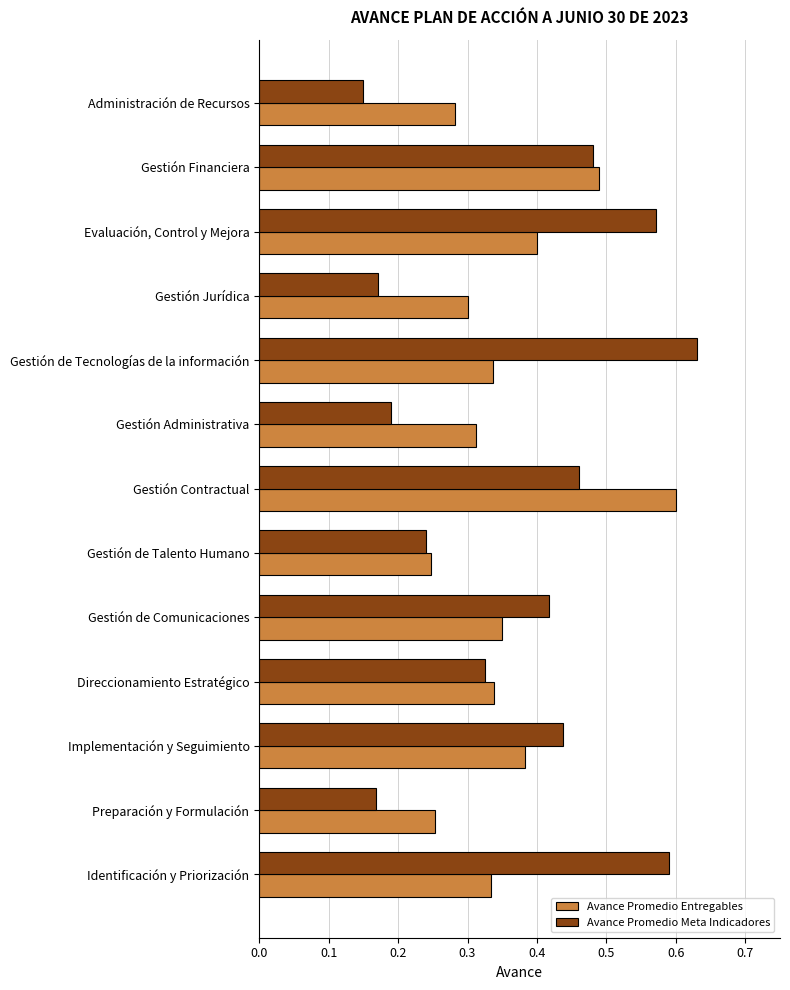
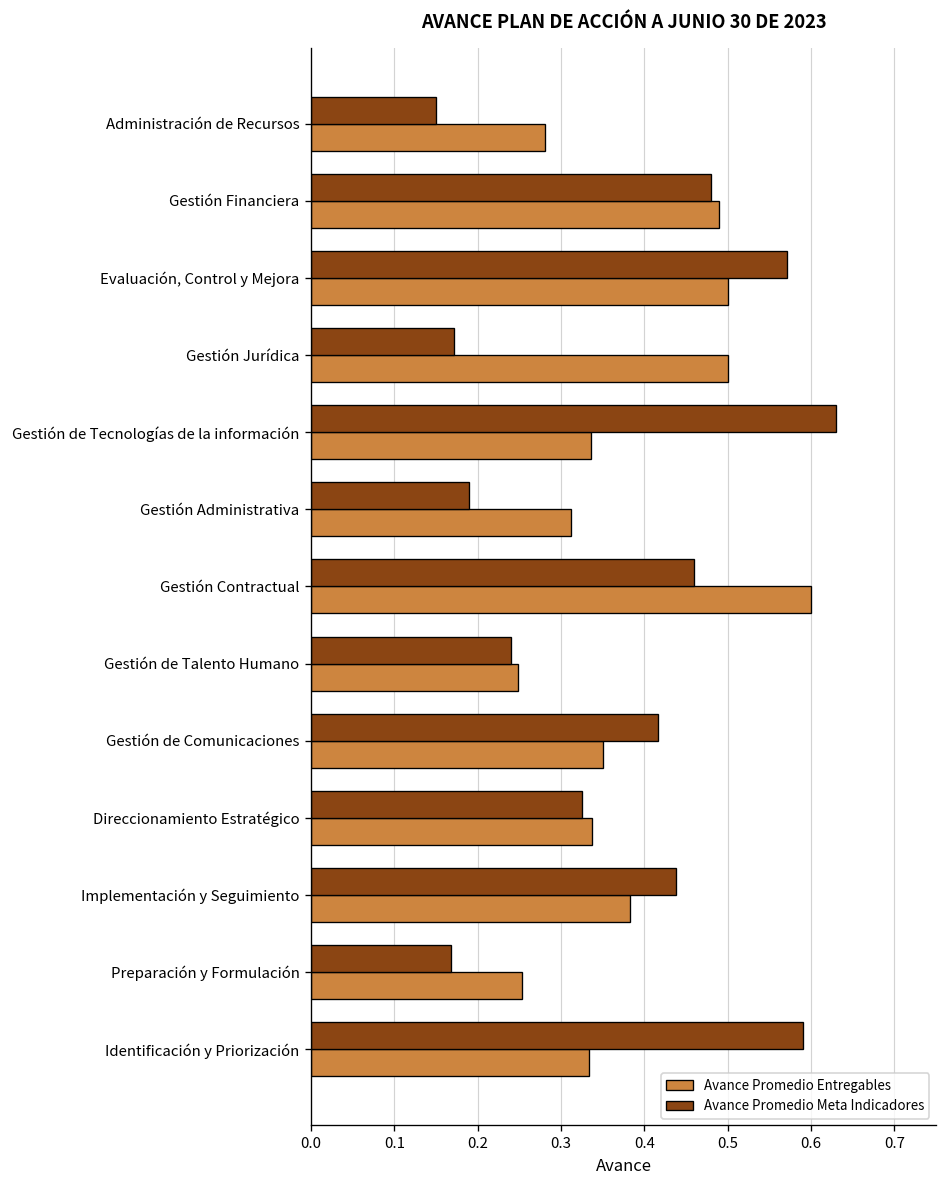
Avance Promedio Entregables, Evaluación, Control y Mejora: 0.4 -> 0.5
Avance Promedio Entregables, Gestión Jurídica: 0.3 -> 0.5
